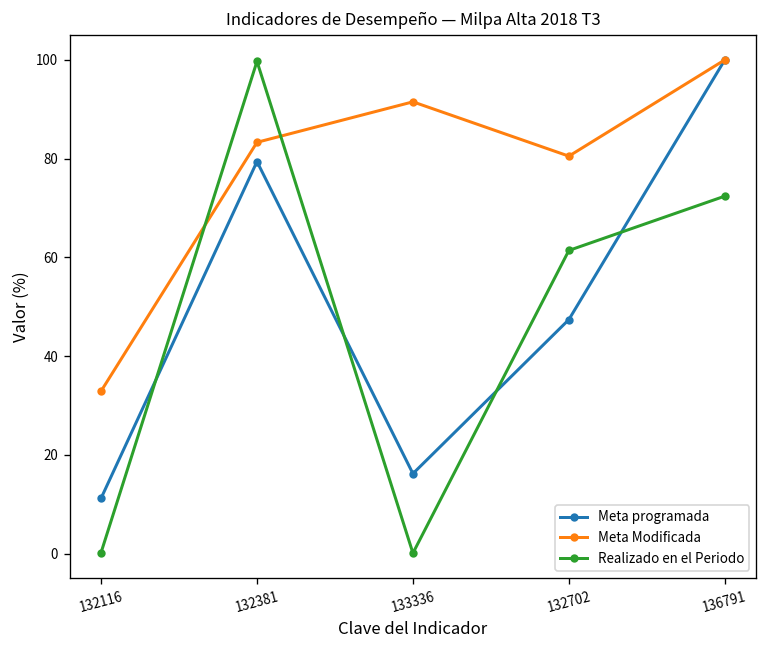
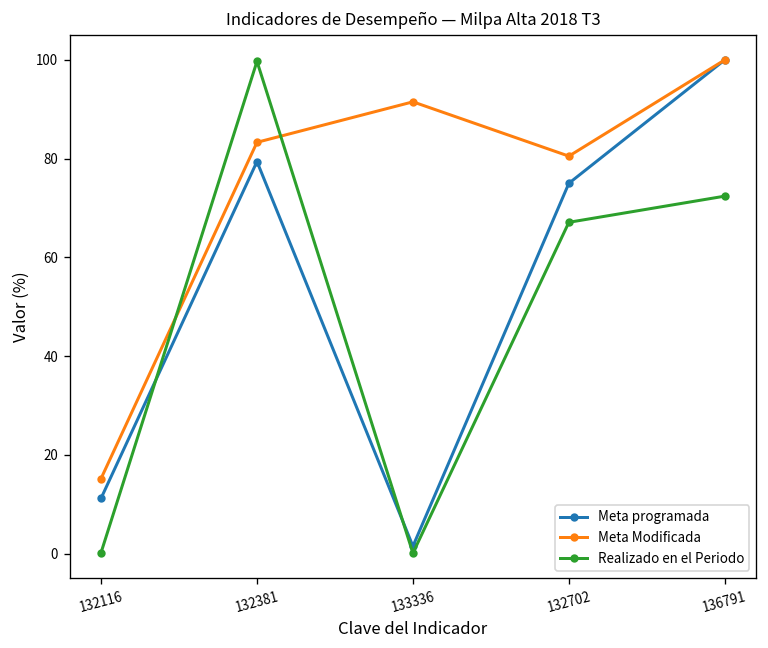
Meta Modificada, 132116: 33 -> 15
Meta programada, 133336: 16 -> 2
Meta programada, 132702: 47 -> 75
Realizado en el Periodo, 132702: 61 -> 67
